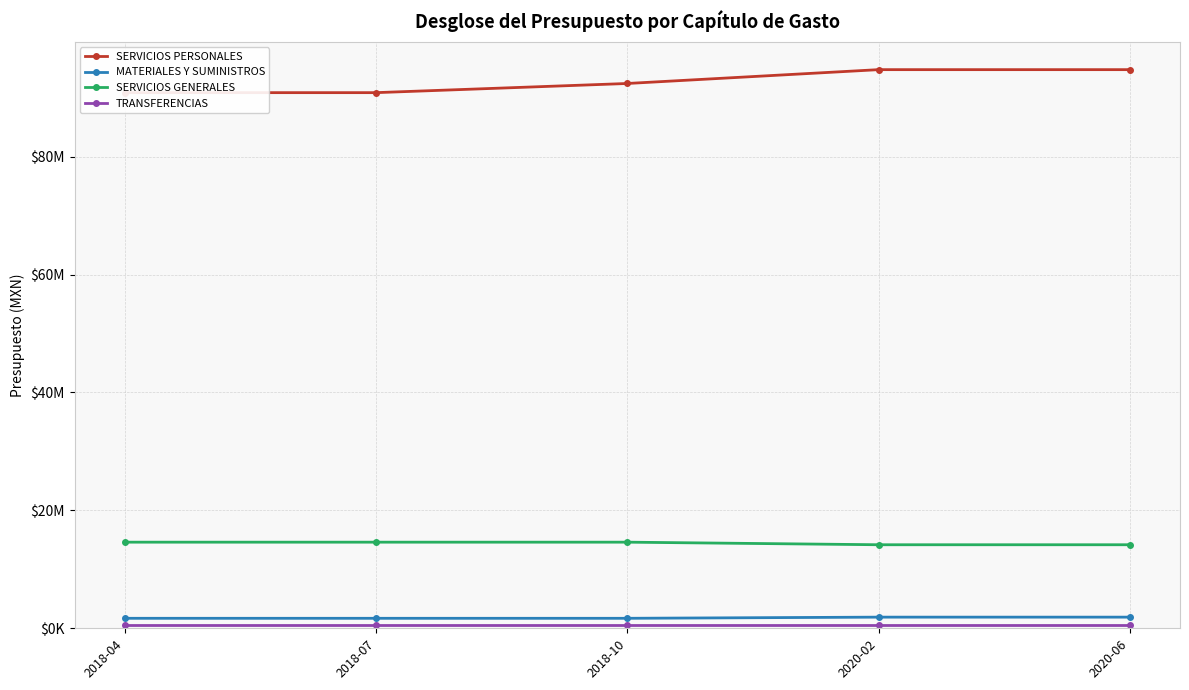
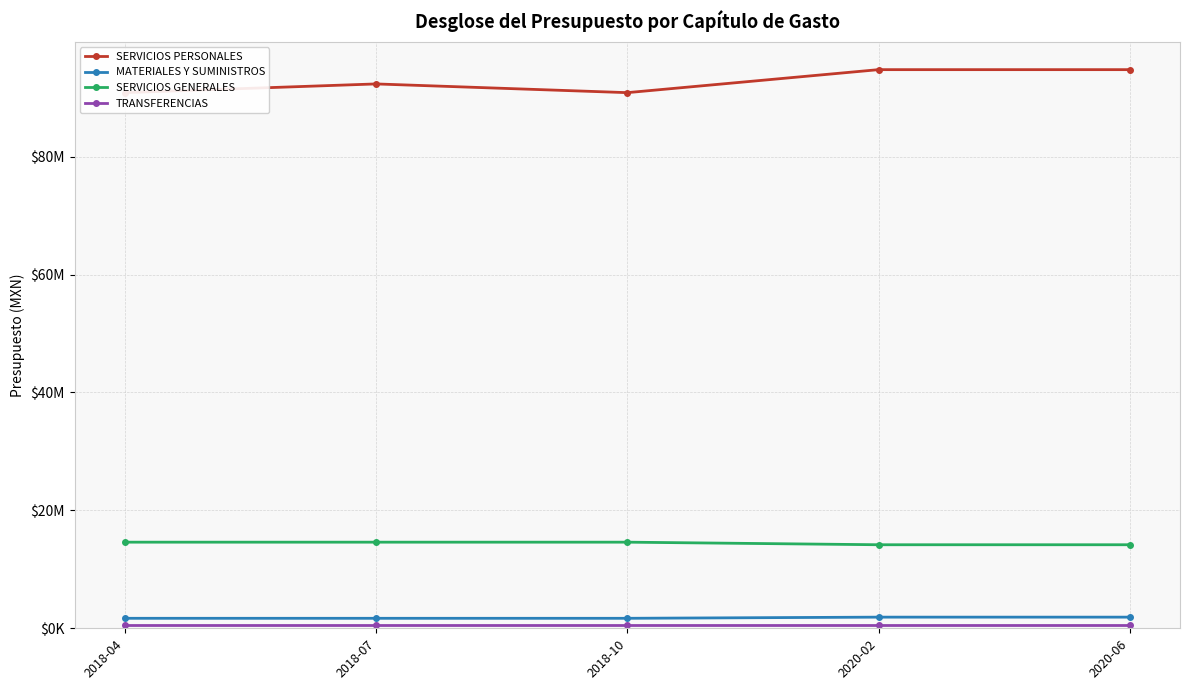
SERVICIOS PERSONALES, 2018-07: $91000000 -> $92000000
SERVICIOS PERSONALES, 2018-10: $92000000 -> $91000000
